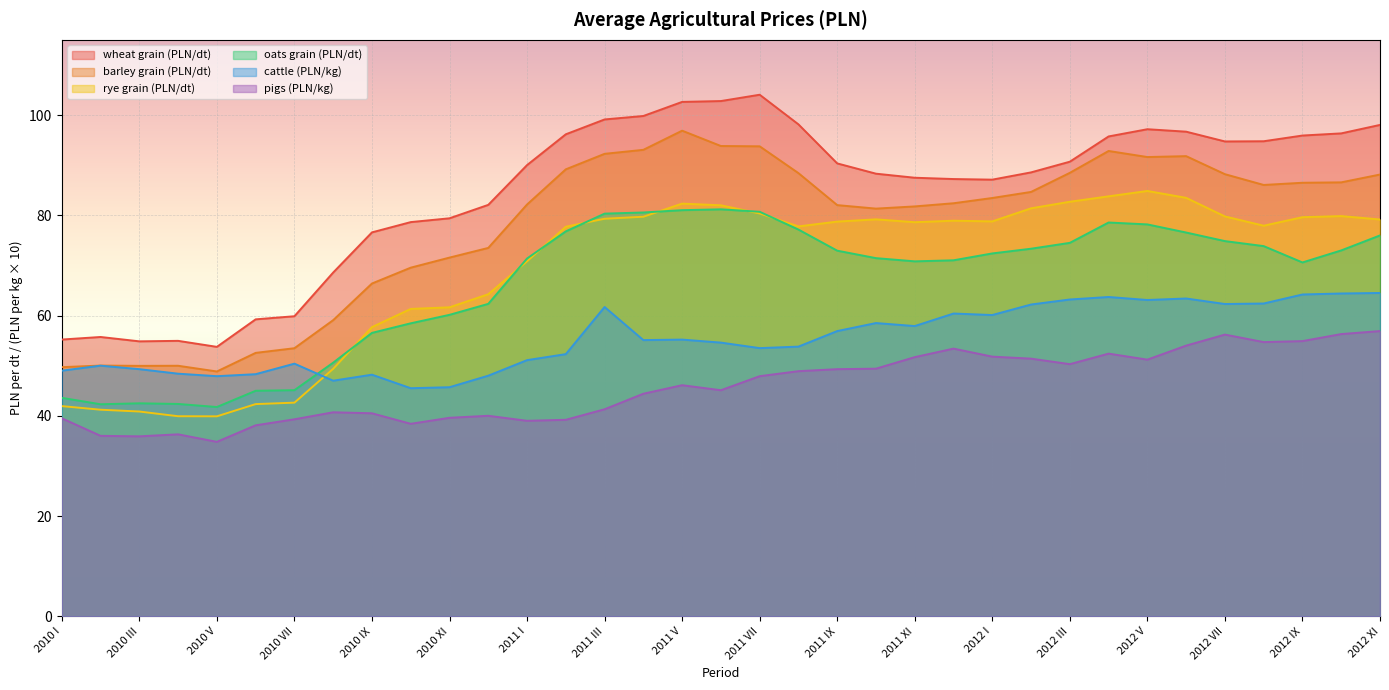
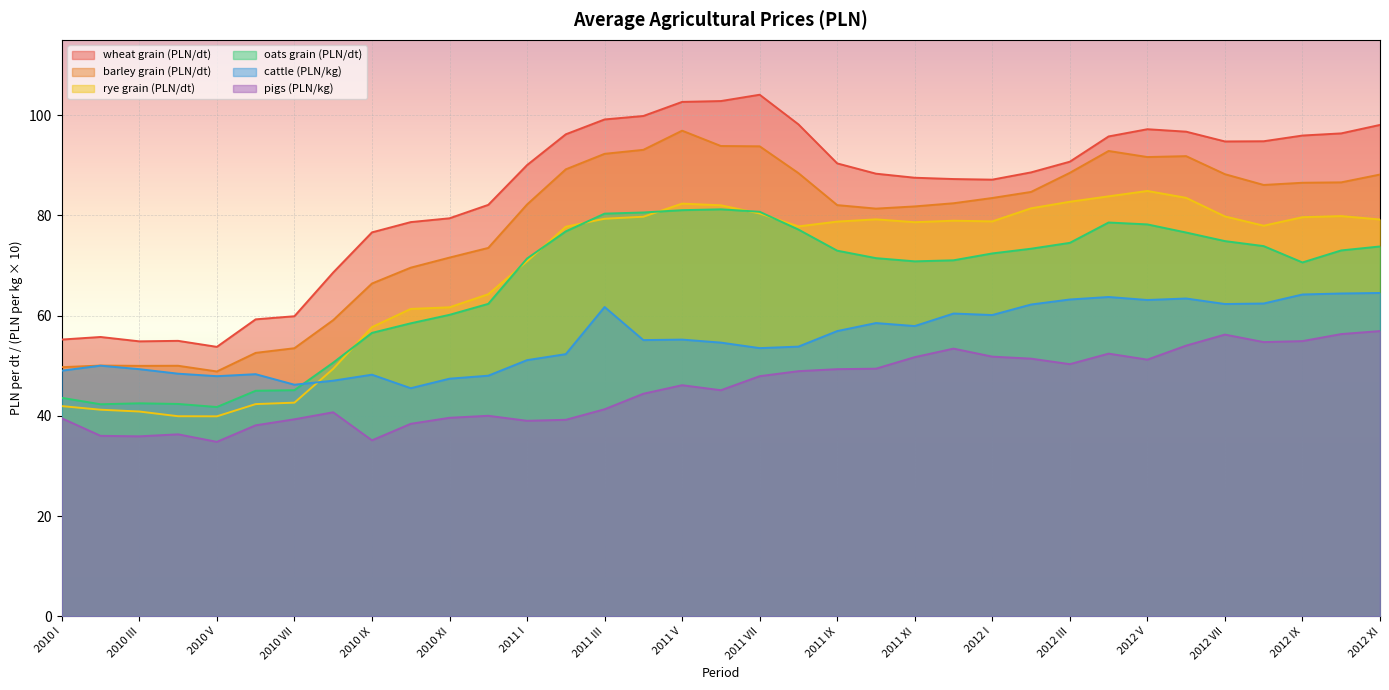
cattle (PLN/kg), 2010 VII: 50 -> 46
pigs (PLN/kg), 2010 IX: 41 -> 35
cattle (PLN/kg), 2010 XI: 46 -> 47
oats grain (PLN/dt), 2012 XI: 76 -> 74
